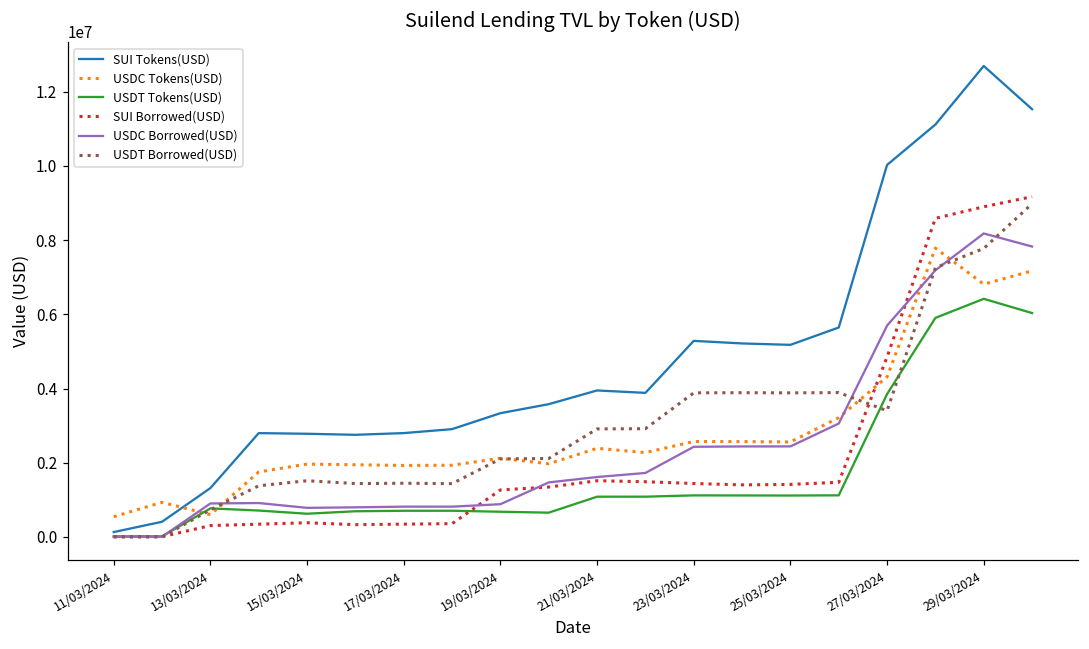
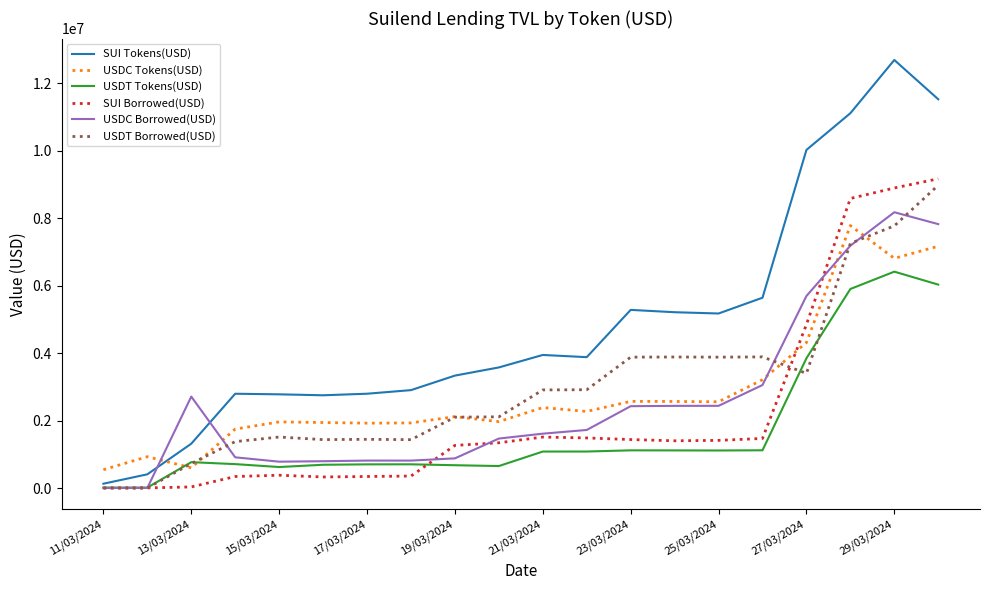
SUI Borrowed(USD), 13/03/2024: 300000 -> 0
USDC Borrowed(USD), 13/03/2024: 900000 -> 2700000
